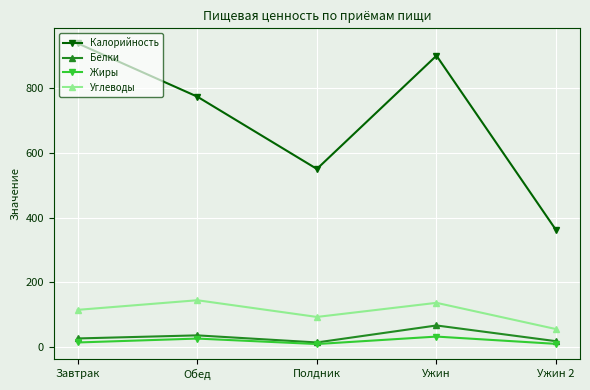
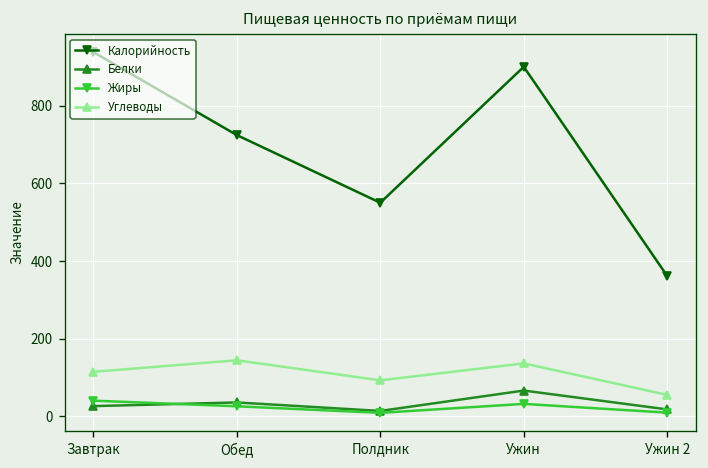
Жиры, Завтрак: 10 -> 40
Калорийность, Обед: 770 -> 720
